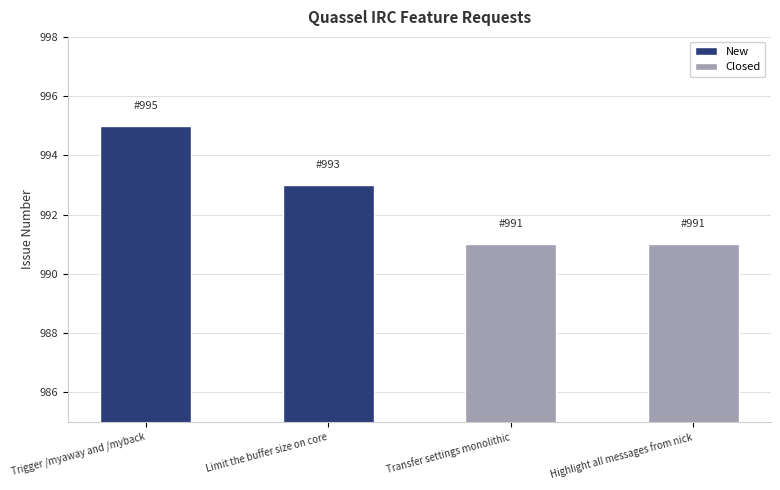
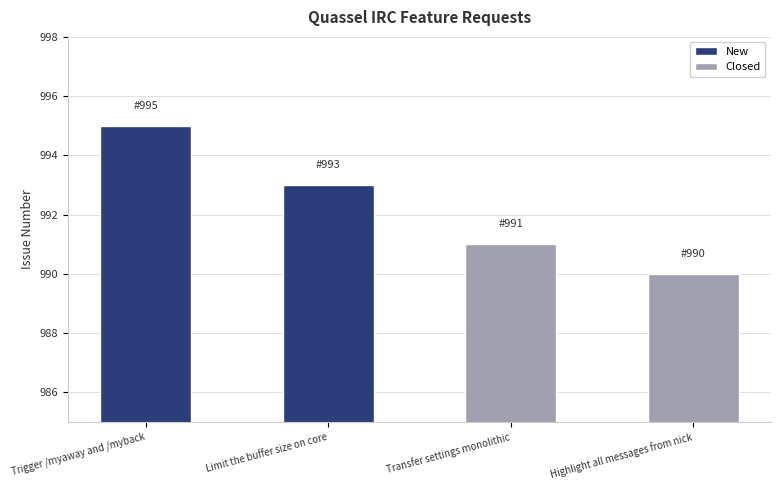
Highlight all messages from nick: 991 -> 990
